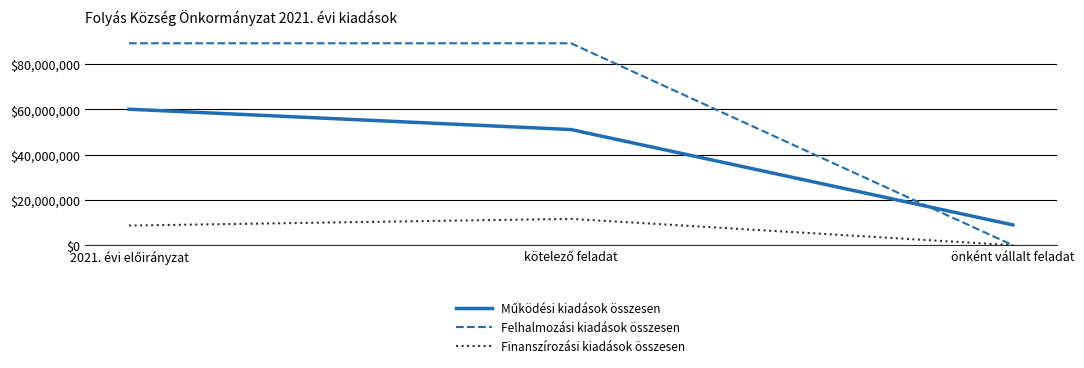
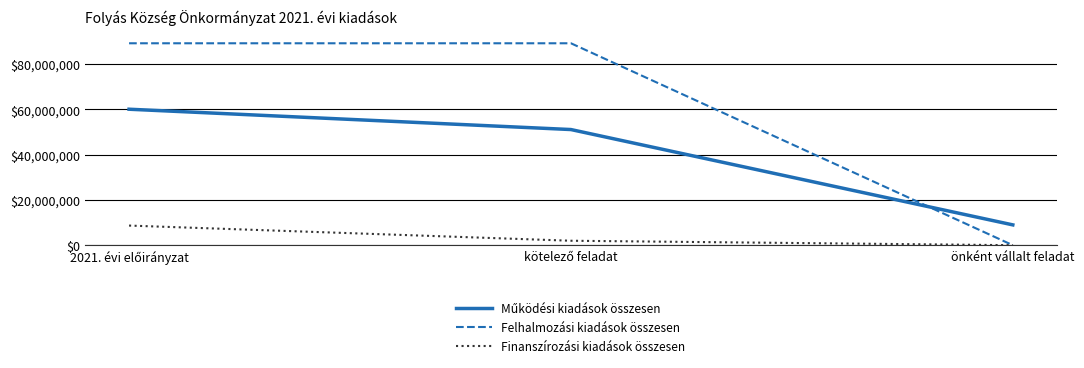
Finanszírozási kiadások összesen, kötelező feladat: $12,000,000 -> $2,000,000
